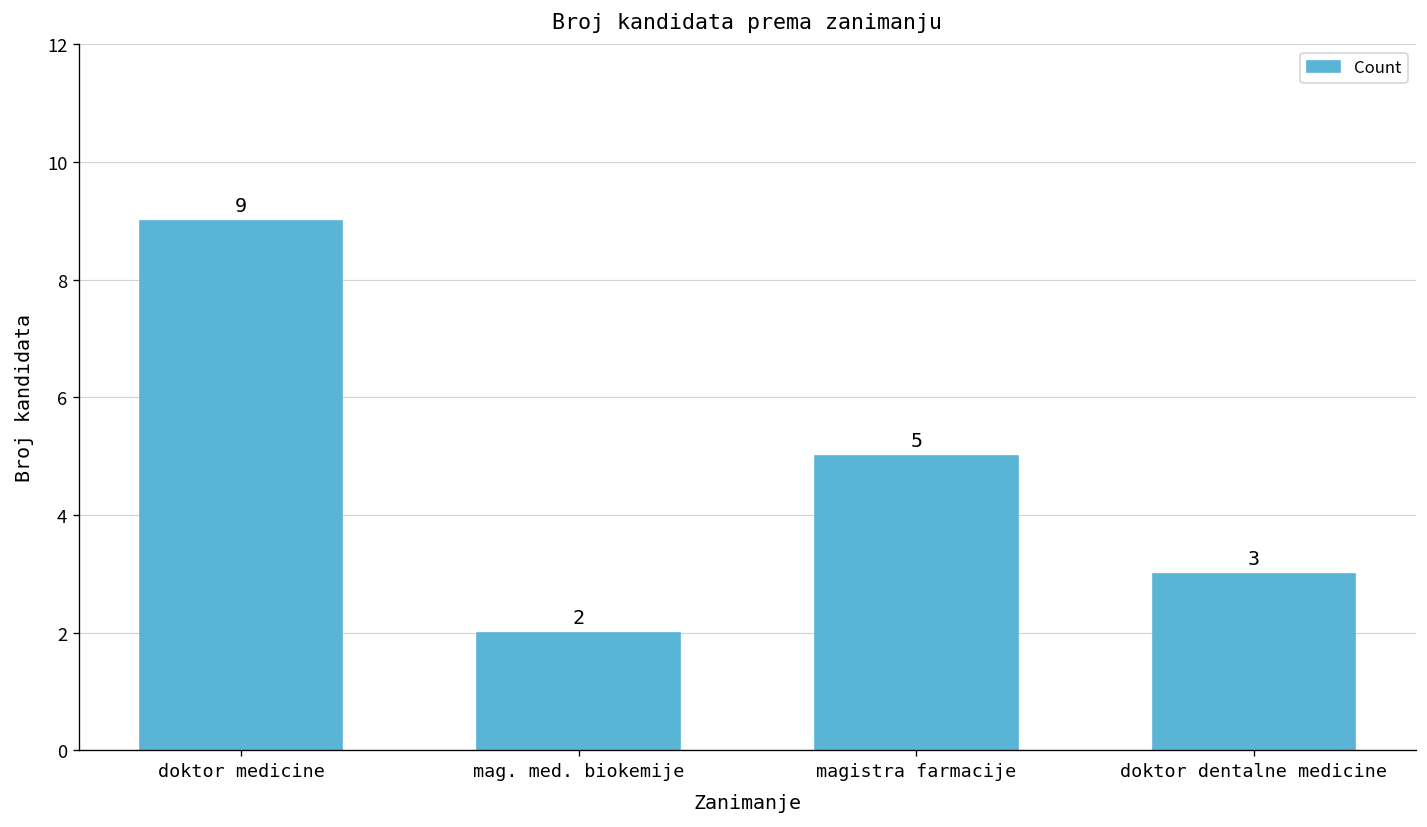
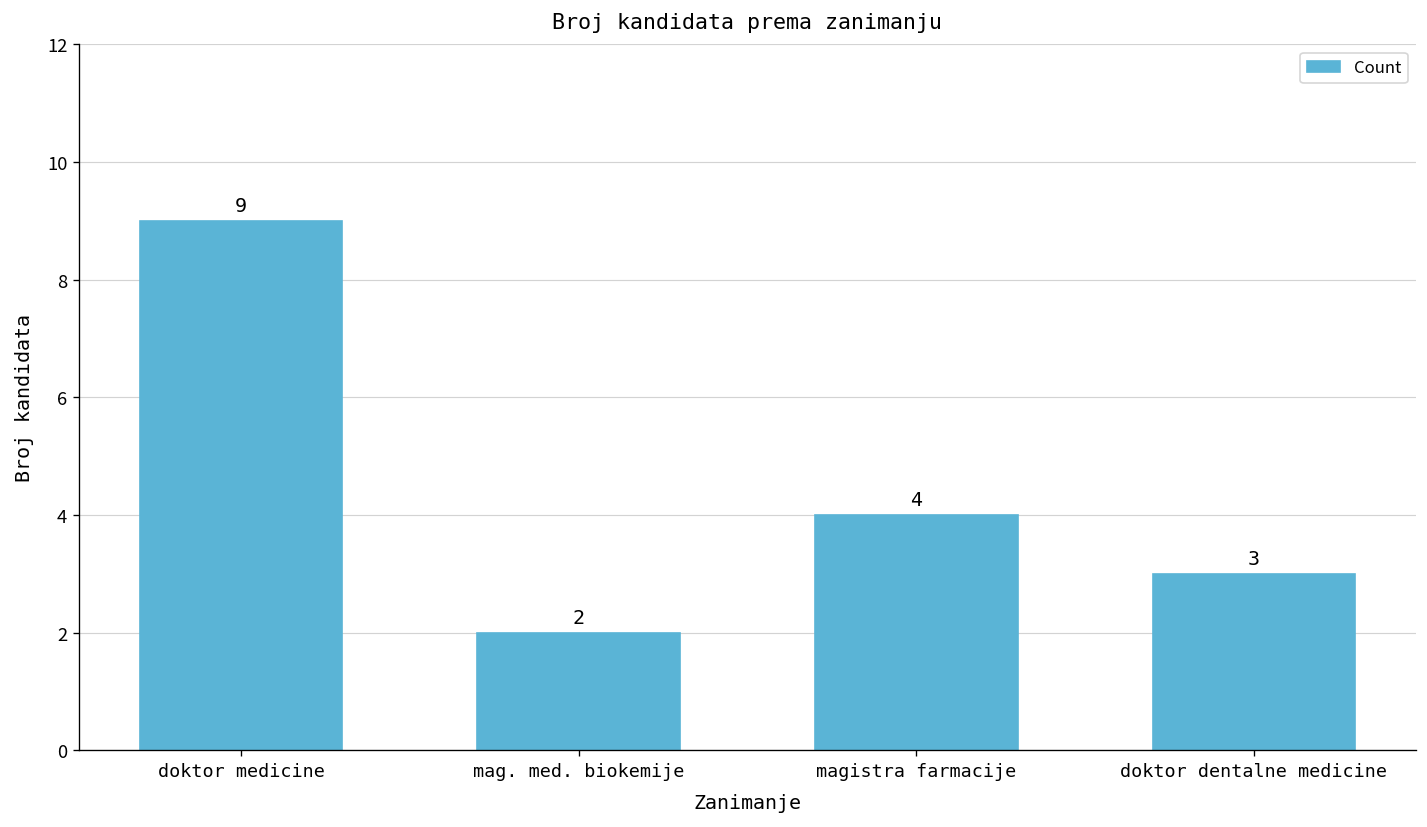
magistra farmacije: 5 -> 4
